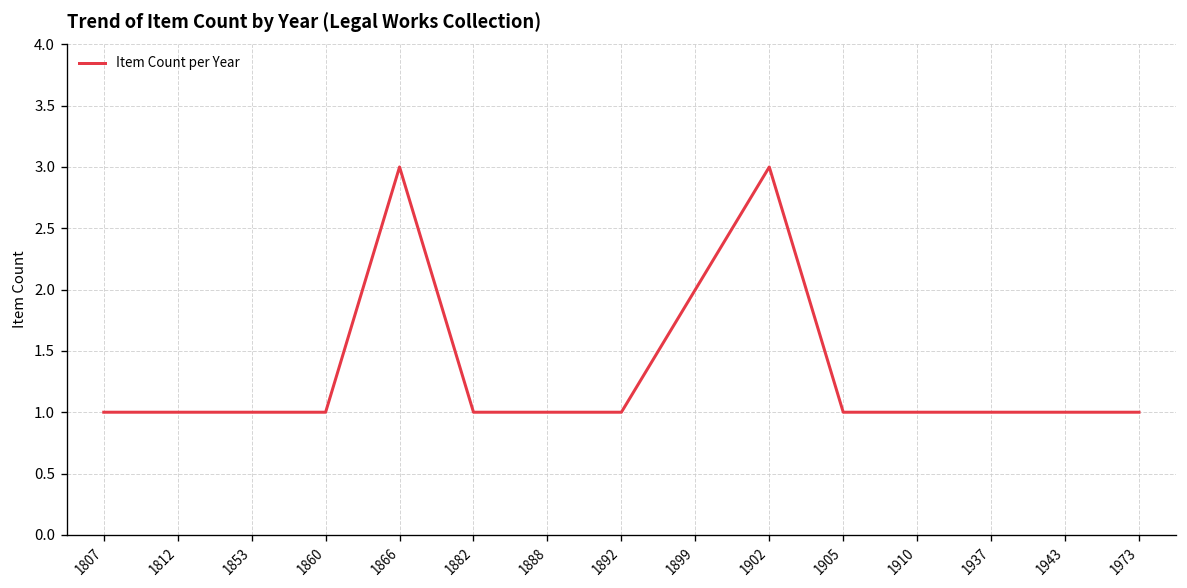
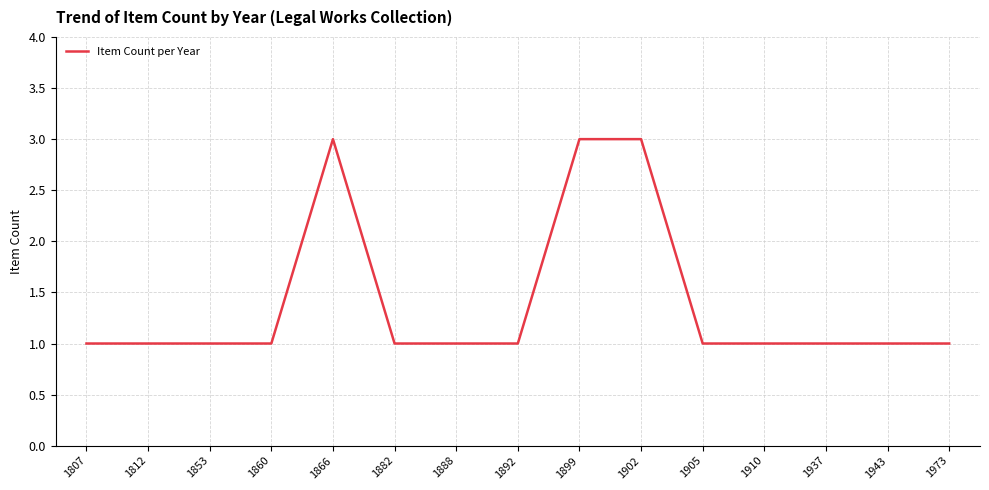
1899: 2 -> 3
